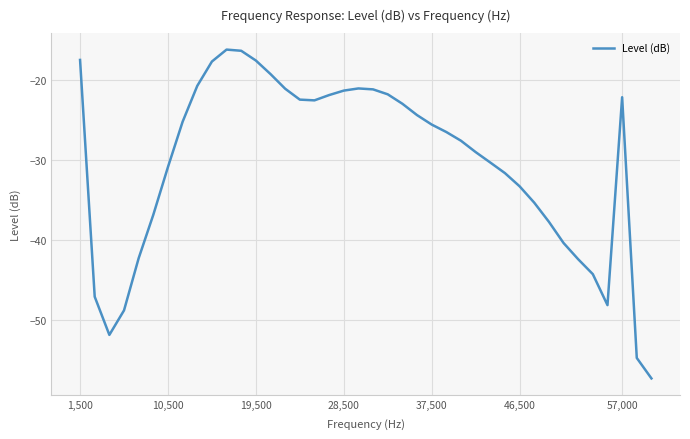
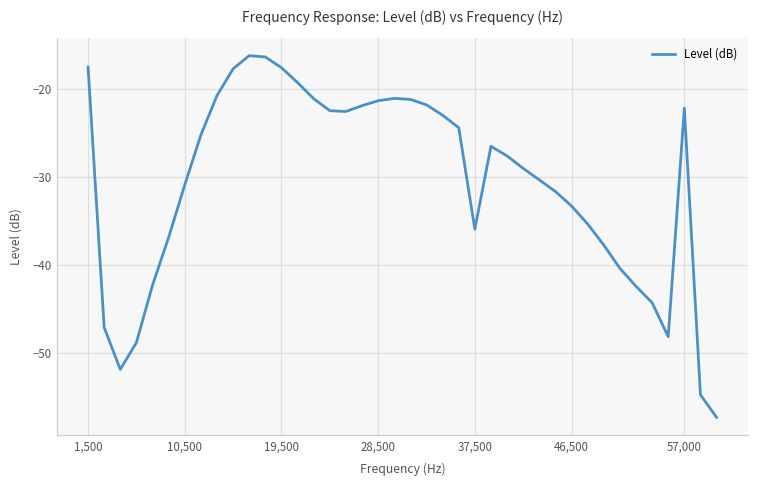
37,500: -26 -> -36
